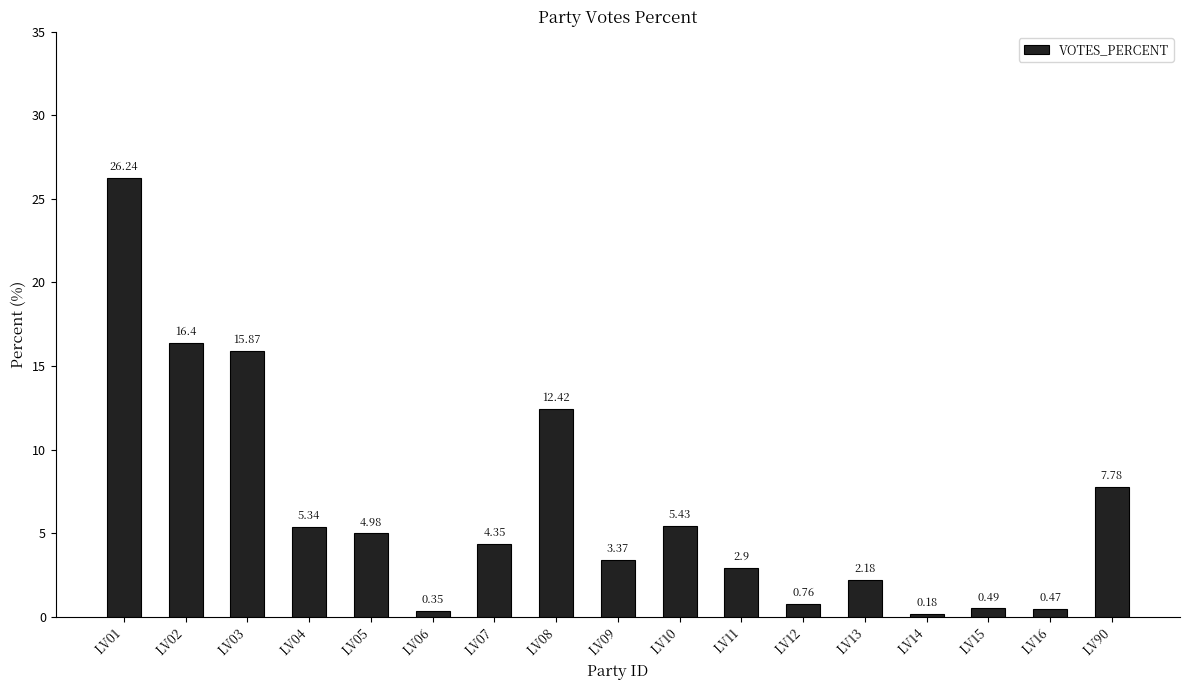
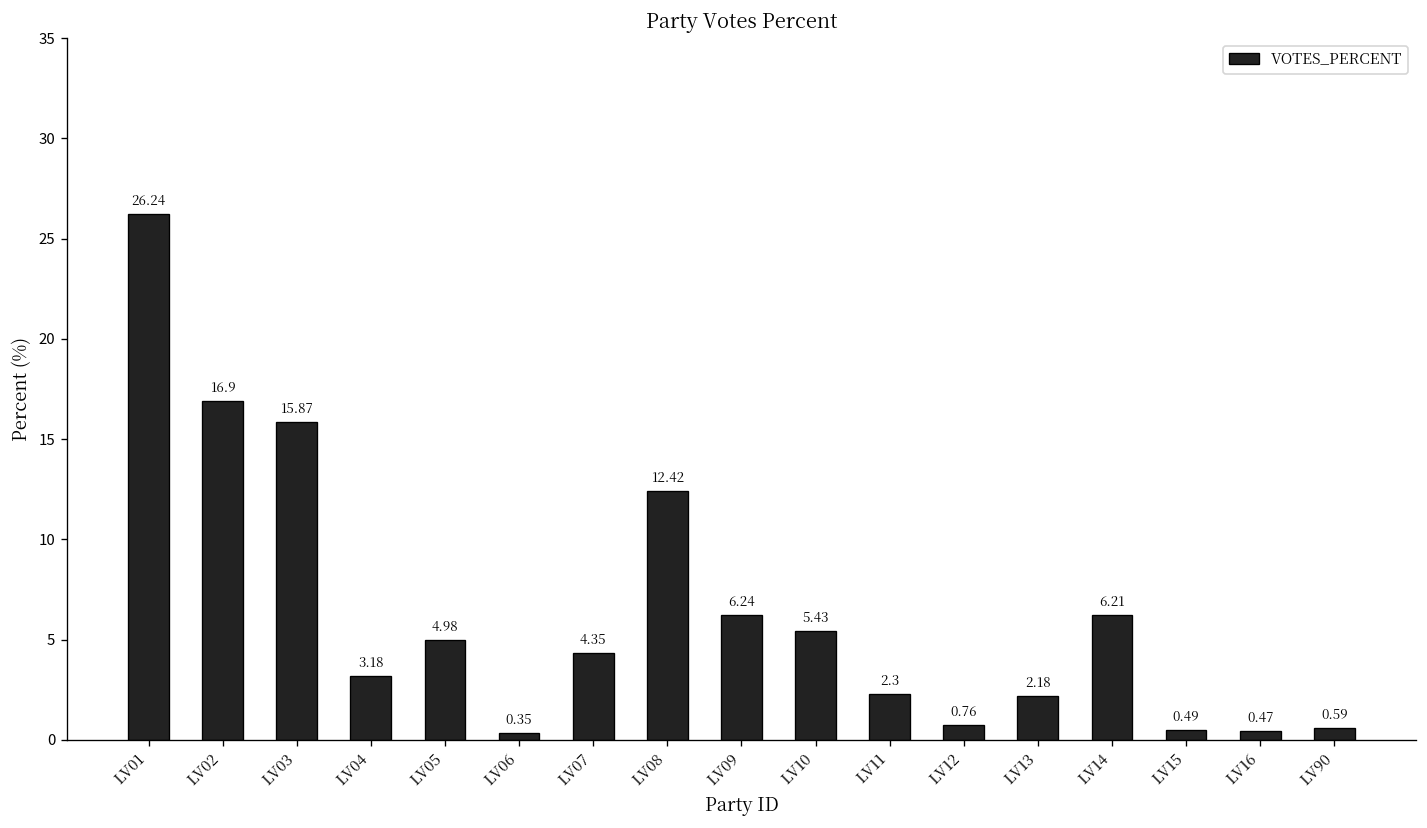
LV02: 16.4 -> 16.9
LV04: 5.34 -> 3.18
LV09: 3.37 -> 6.24
LV11: 2.9 -> 2.3
LV14: 0.18 -> 6.21
LV90: 7.78 -> 0.59
